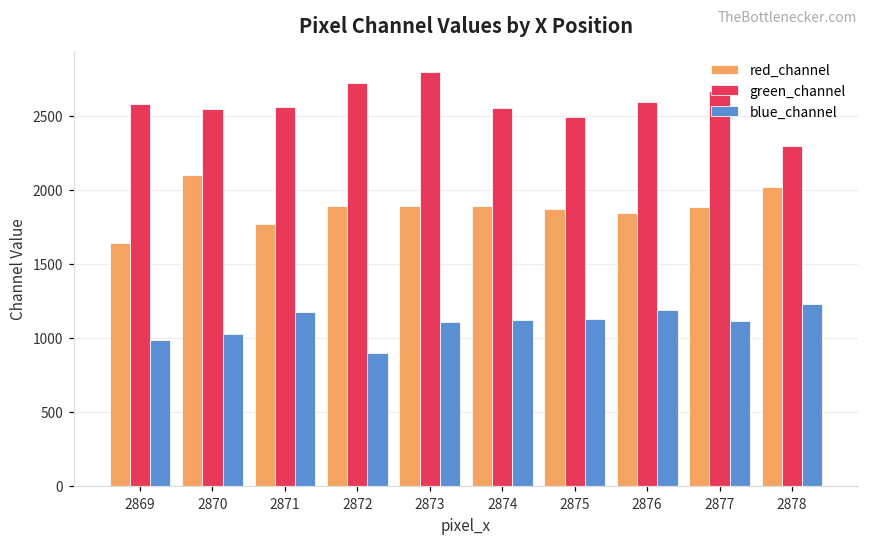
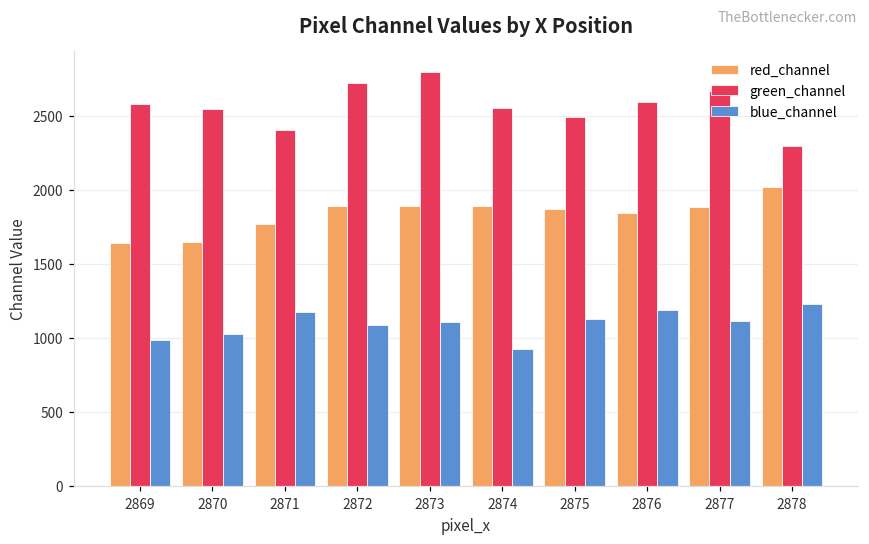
red_channel, 2870: 2110 -> 1650
green_channel, 2871: 2560 -> 2410
blue_channel, 2872: 900 -> 1090
blue_channel, 2874: 1120 -> 930
